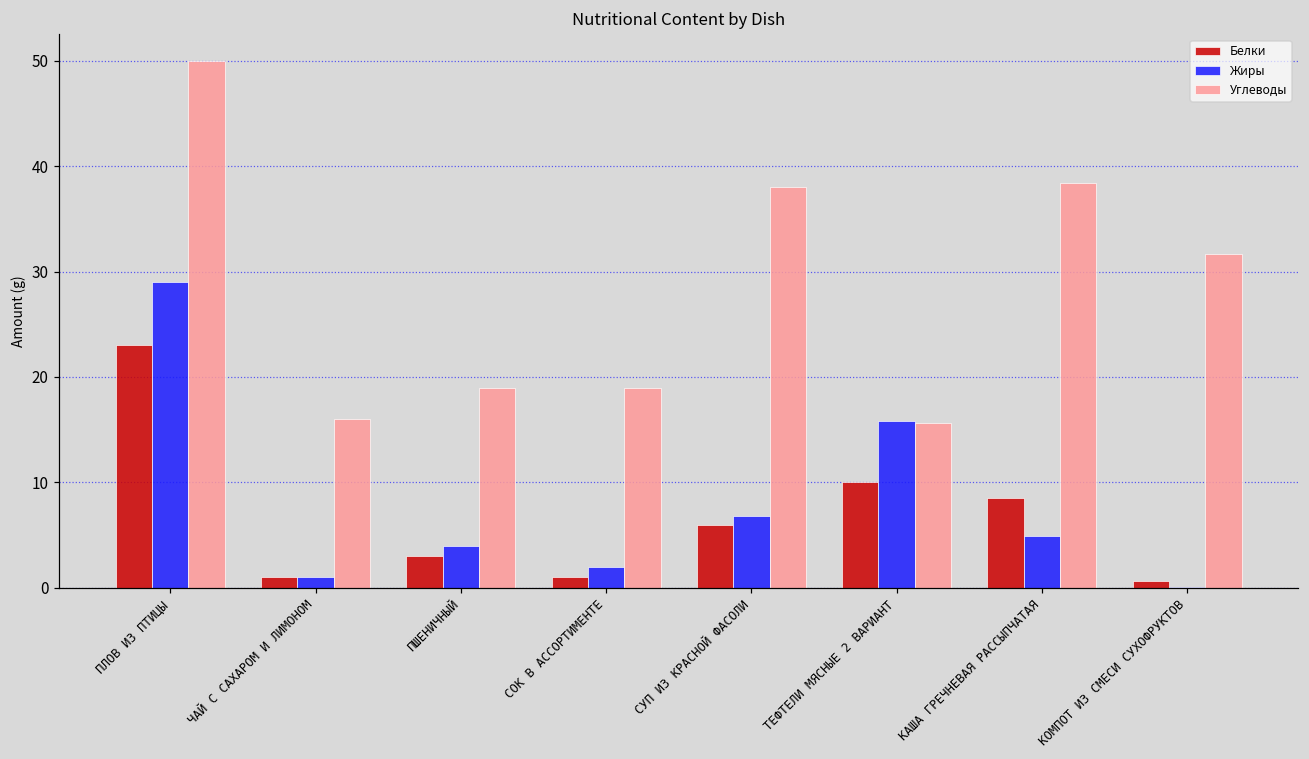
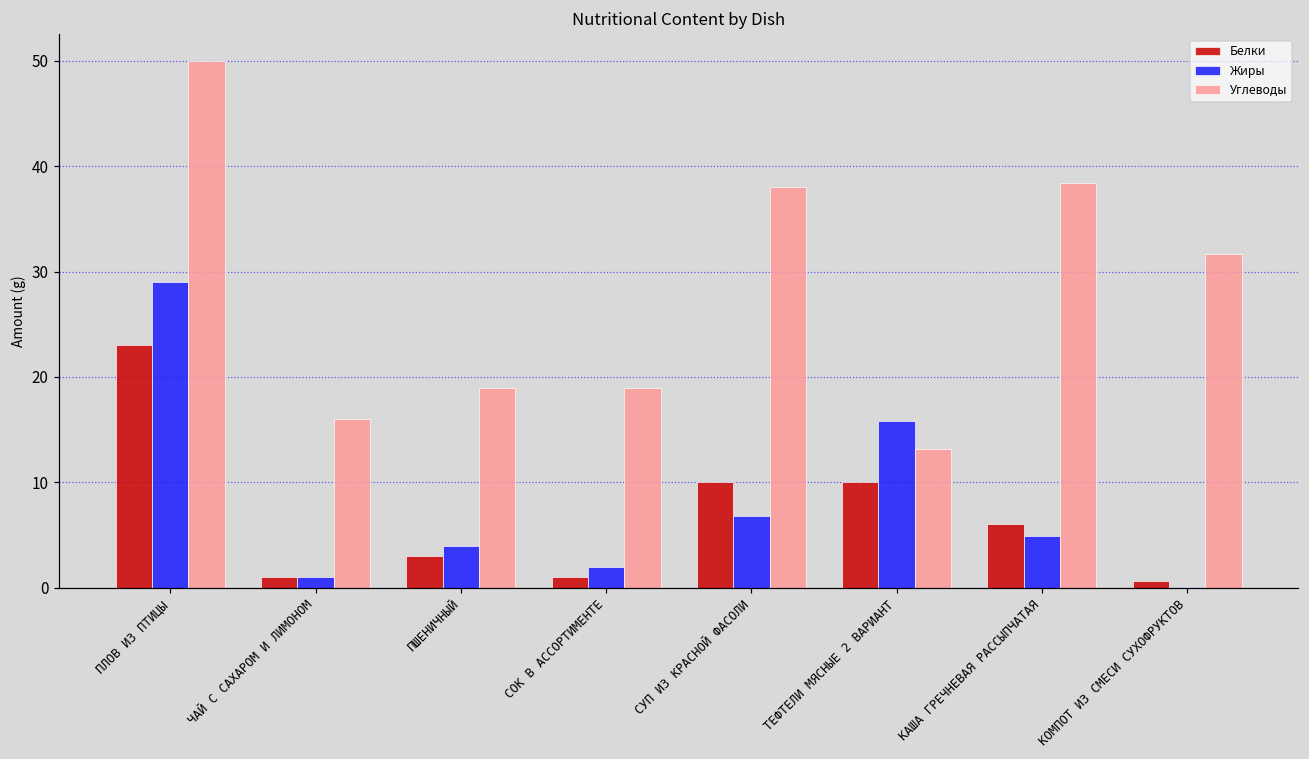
Белки, СУП ИЗ КРАСНОЙ ФАСОЛИ: 6 -> 10
Углеводы, ТЕФТЕЛИ МЯСНЫЕ 2 ВАРИАНТ: 16 -> 13
Белки, КАША ГРЕЧНЕВАЯ РАССЫПЧАТАЯ: 8 -> 6
